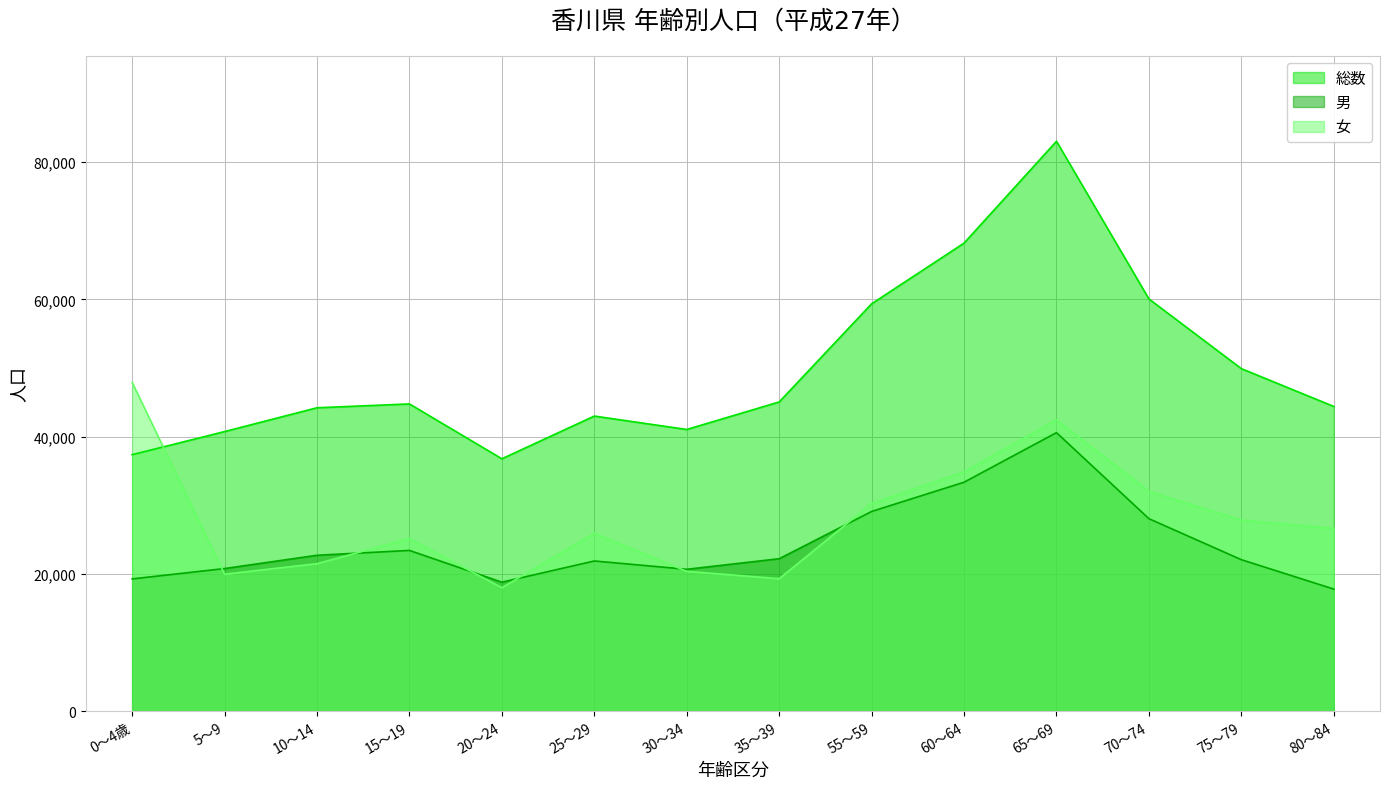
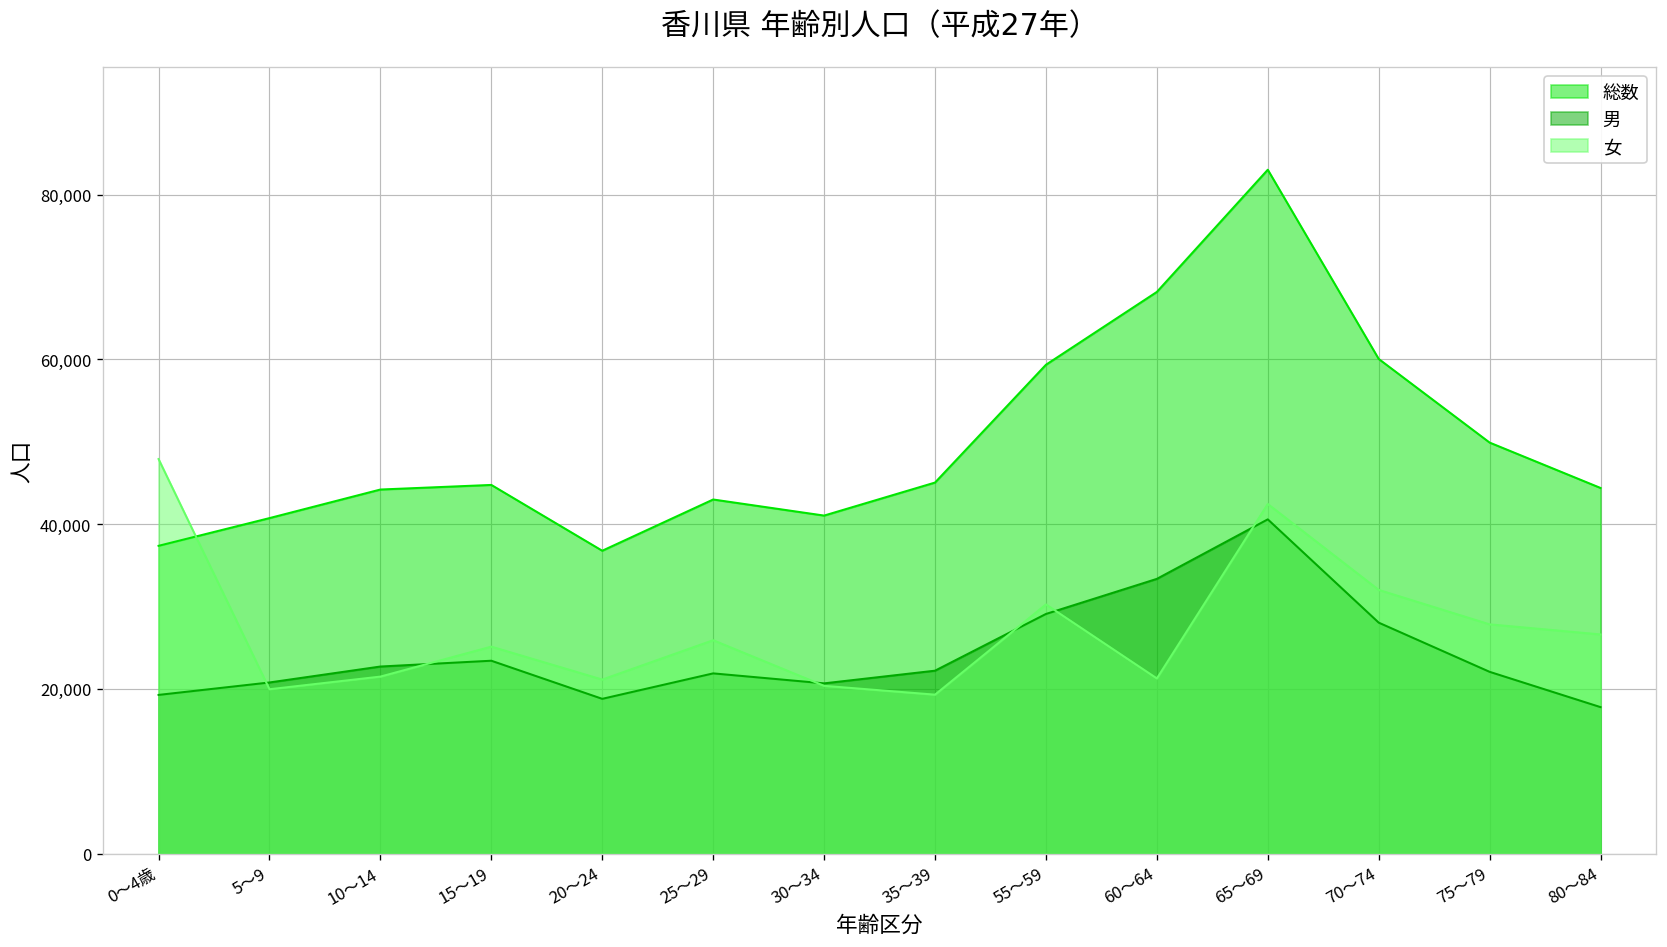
女, 20～24: 18,000 -> 21,000
女, 60～64: 35,000 -> 21,000
